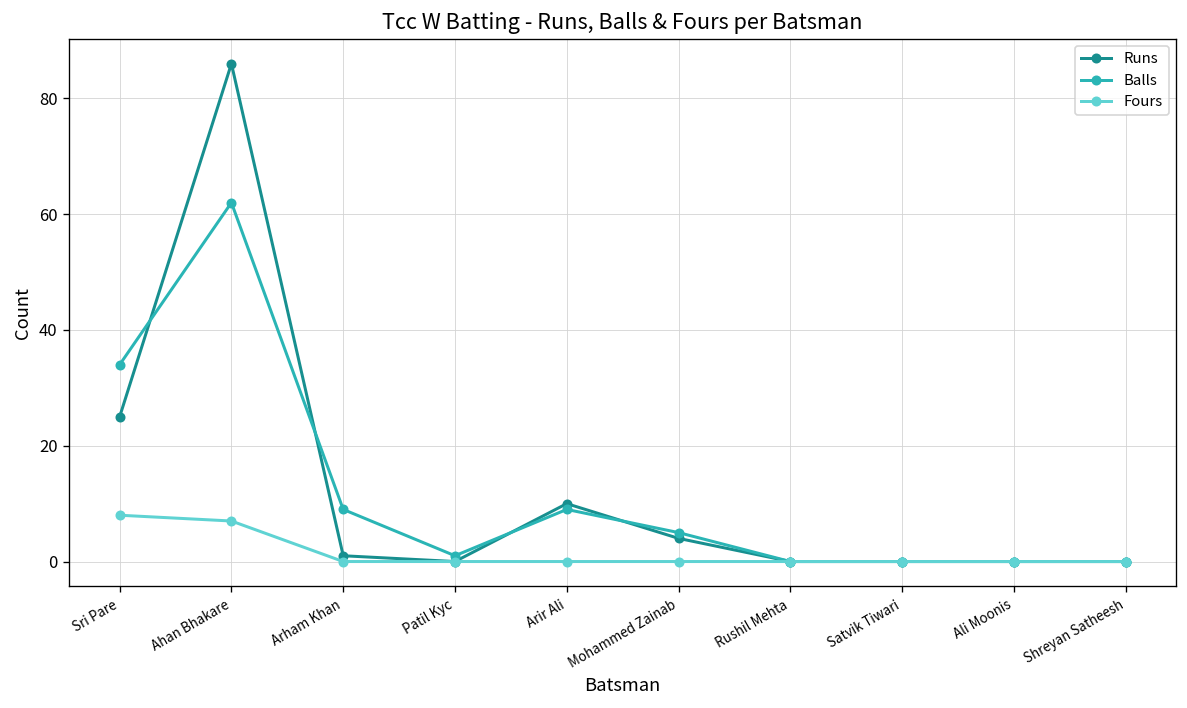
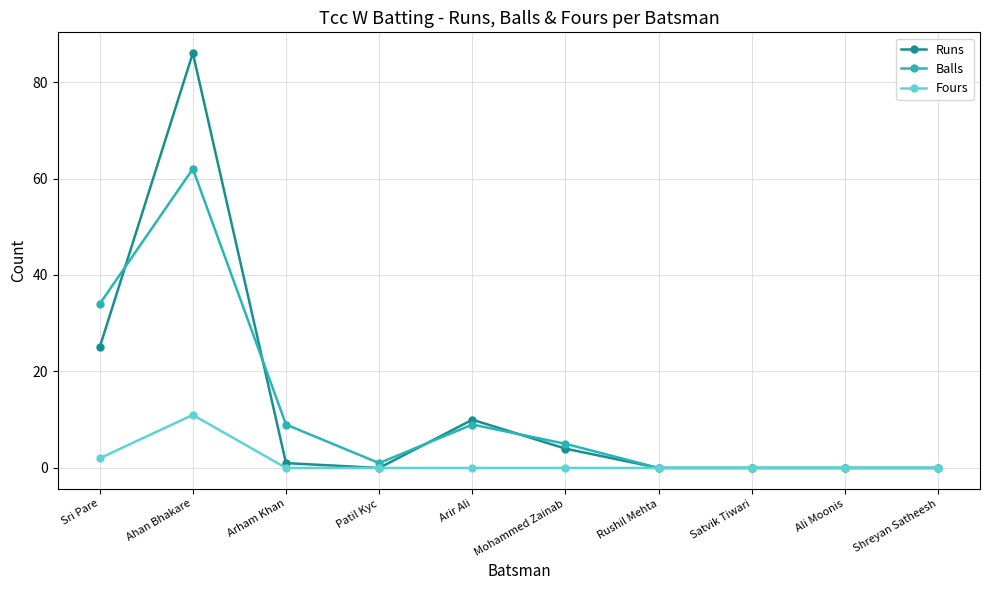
Fours, Sri Pare: 8 -> 2
Fours, Ahan Bhakare: 7 -> 11
